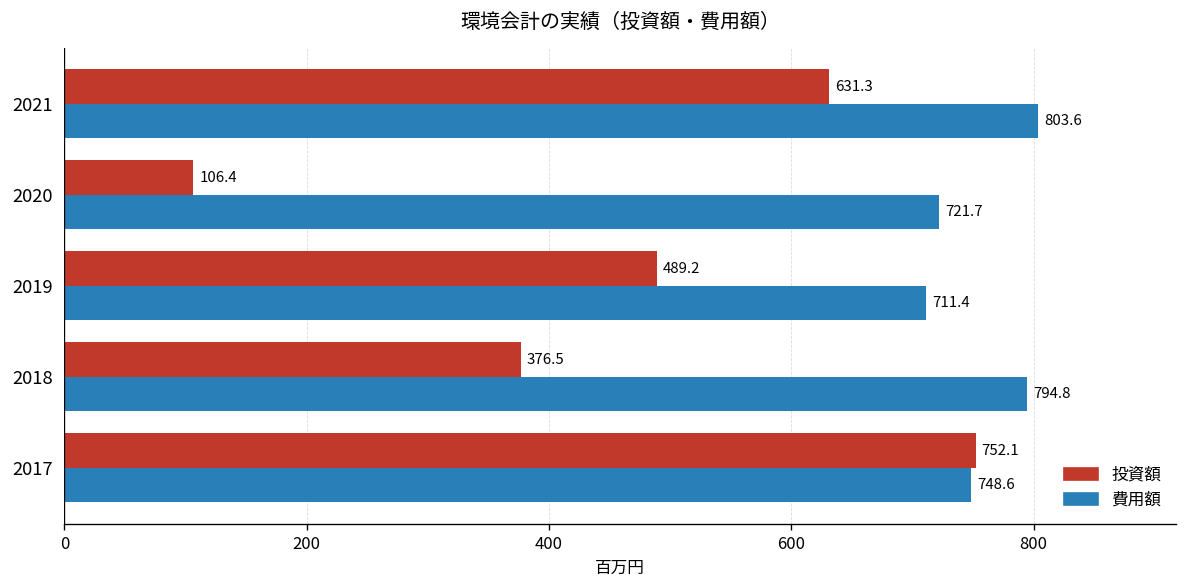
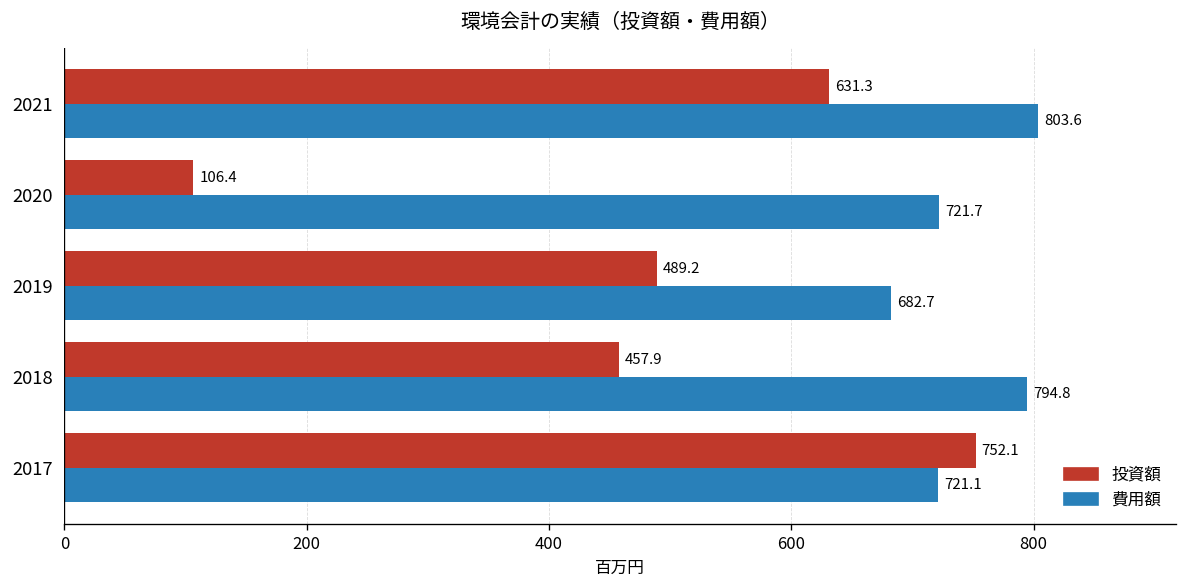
費用額, 2019: 711.4 -> 682.7
投資額, 2018: 376.5 -> 457.9
費用額, 2017: 748.6 -> 721.1
